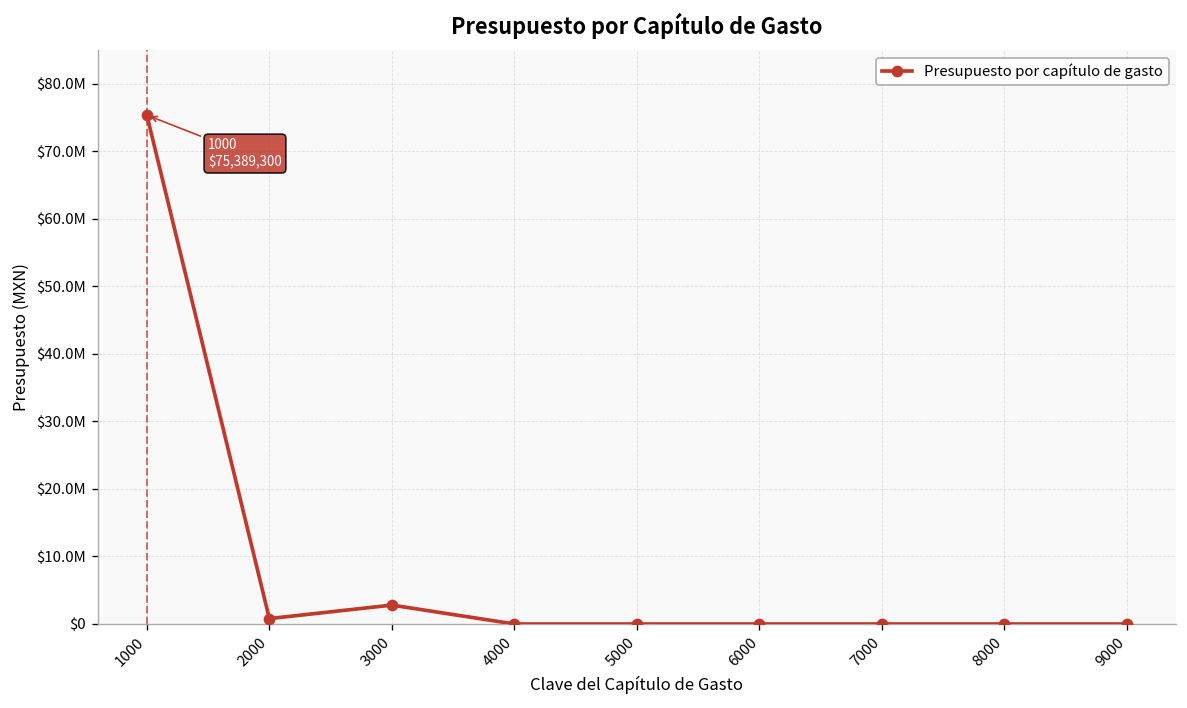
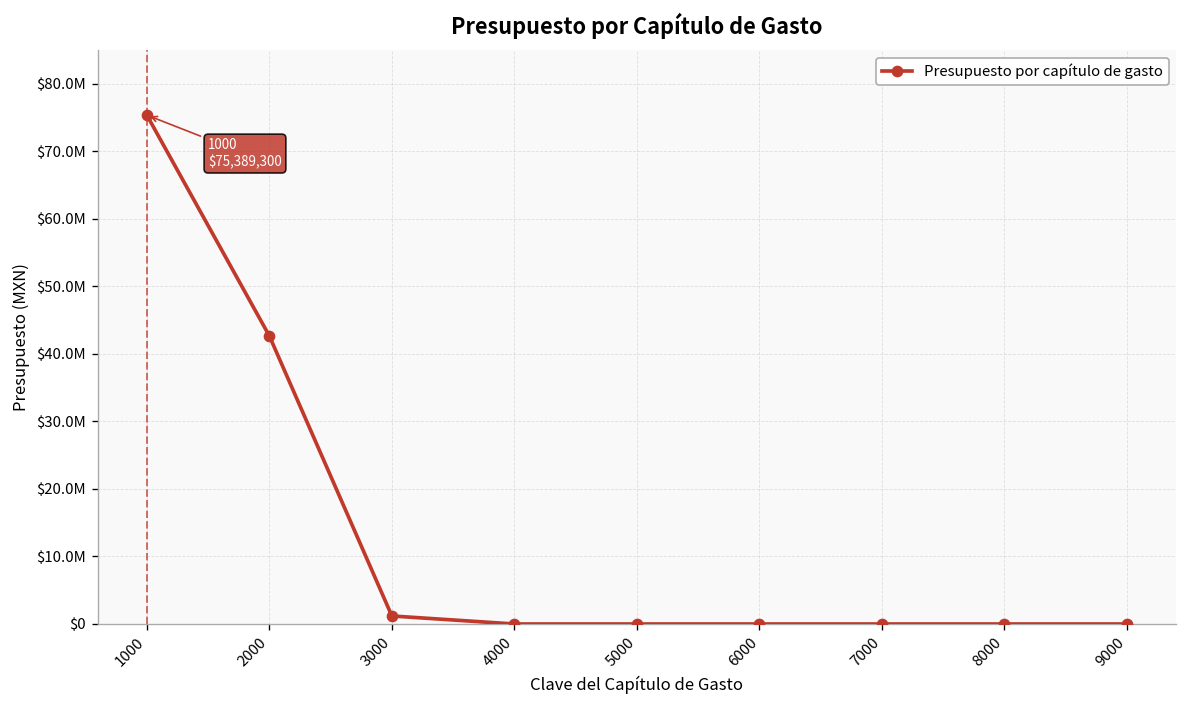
2000: $1000000 -> $43000000
3000: $3000000 -> $1000000
